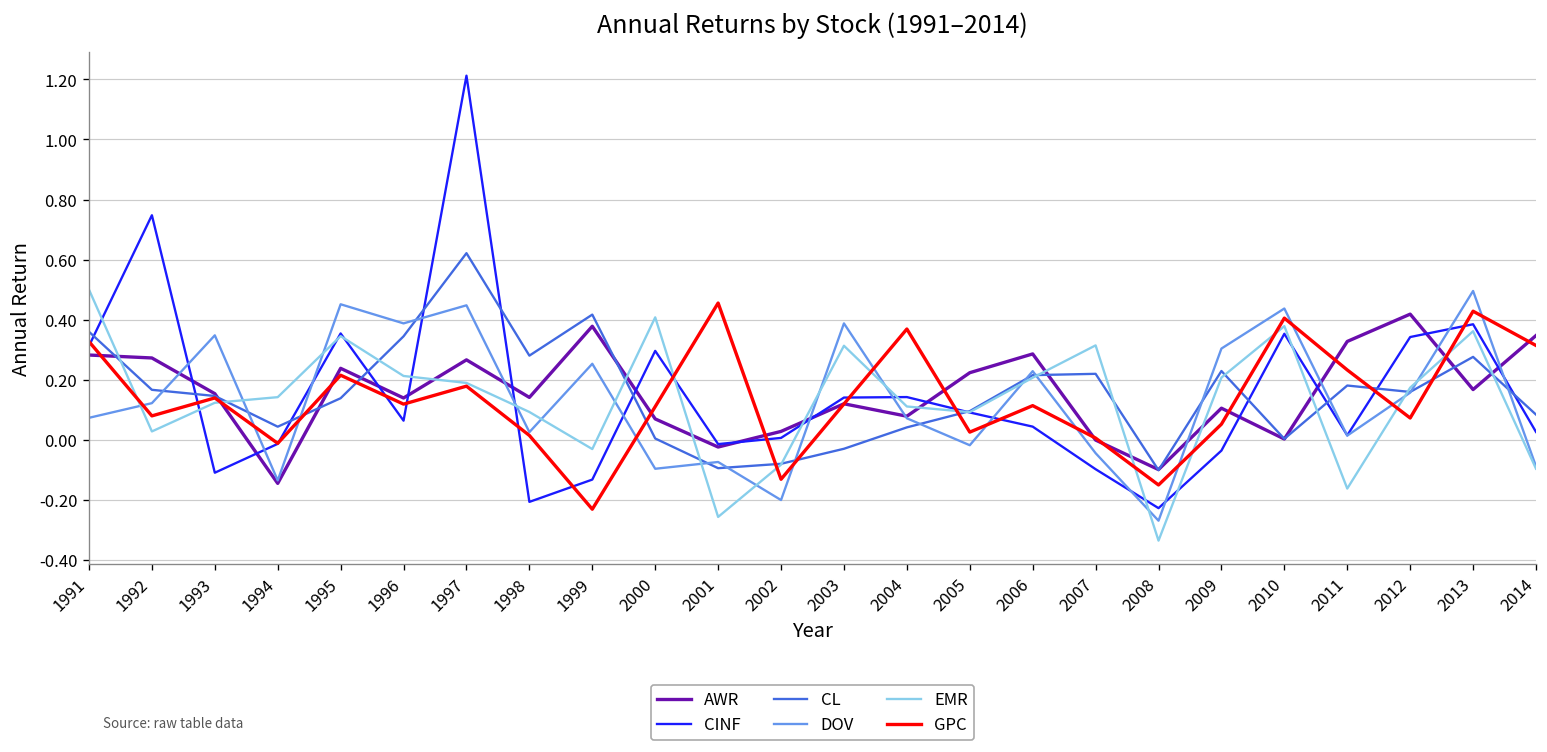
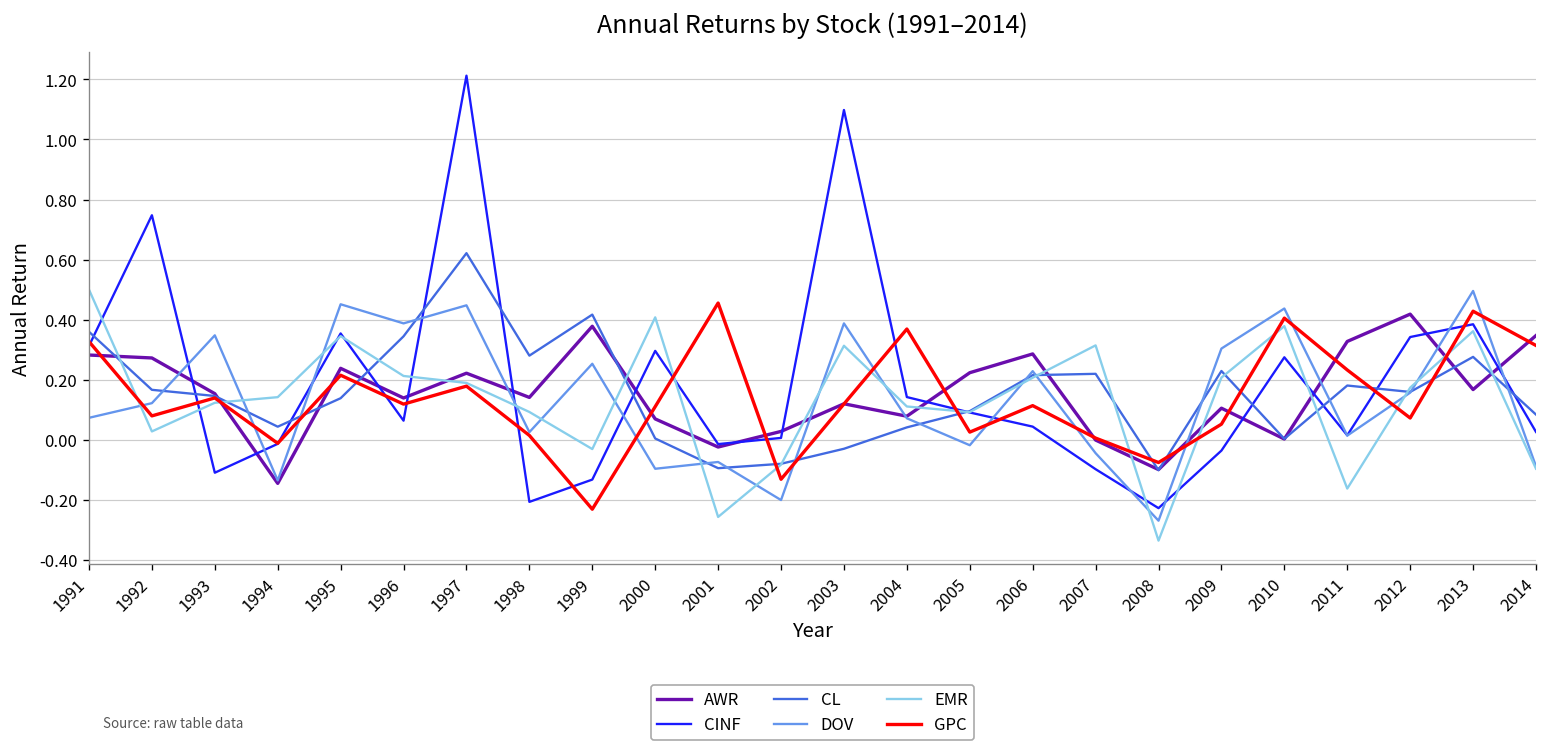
AWR, 1997: 0.27 -> 0.22
CINF, 2003: 0.14 -> 1.10
GPC, 2008: -0.15 -> -0.08
CINF, 2010: 0.35 -> 0.27
